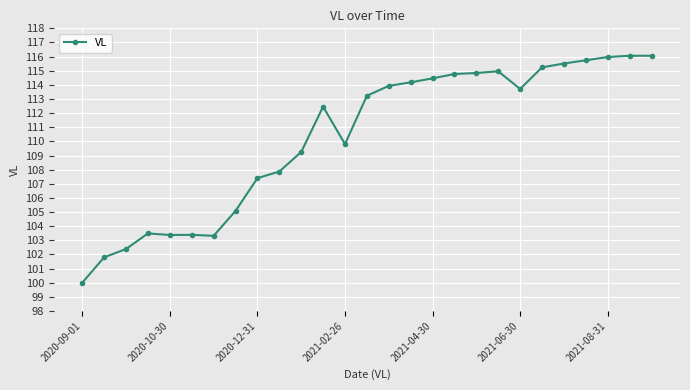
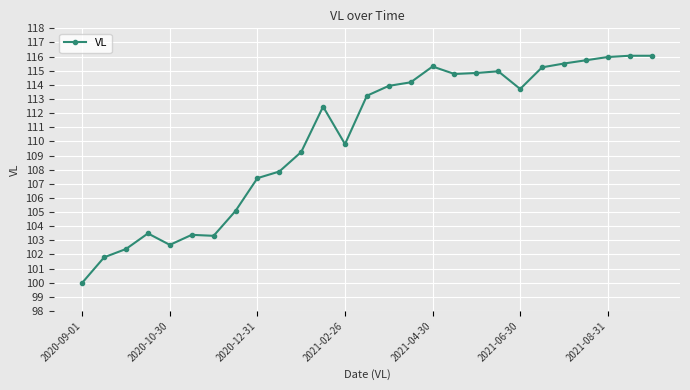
2020-10-30: 103.4 -> 102.7
2021-04-30: 114.5 -> 115.3
